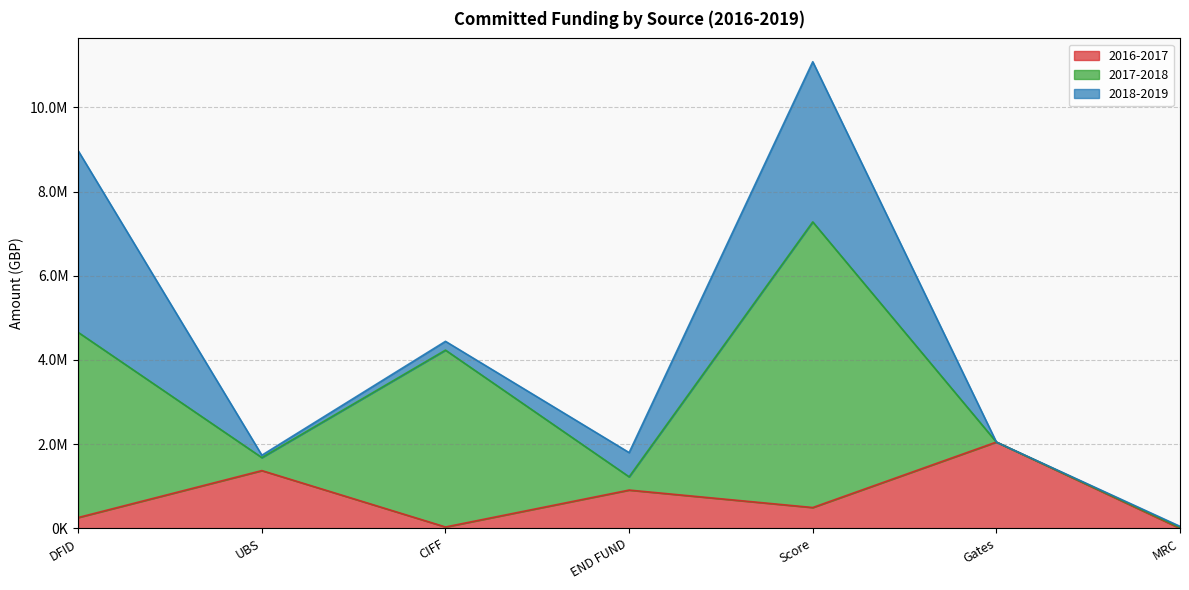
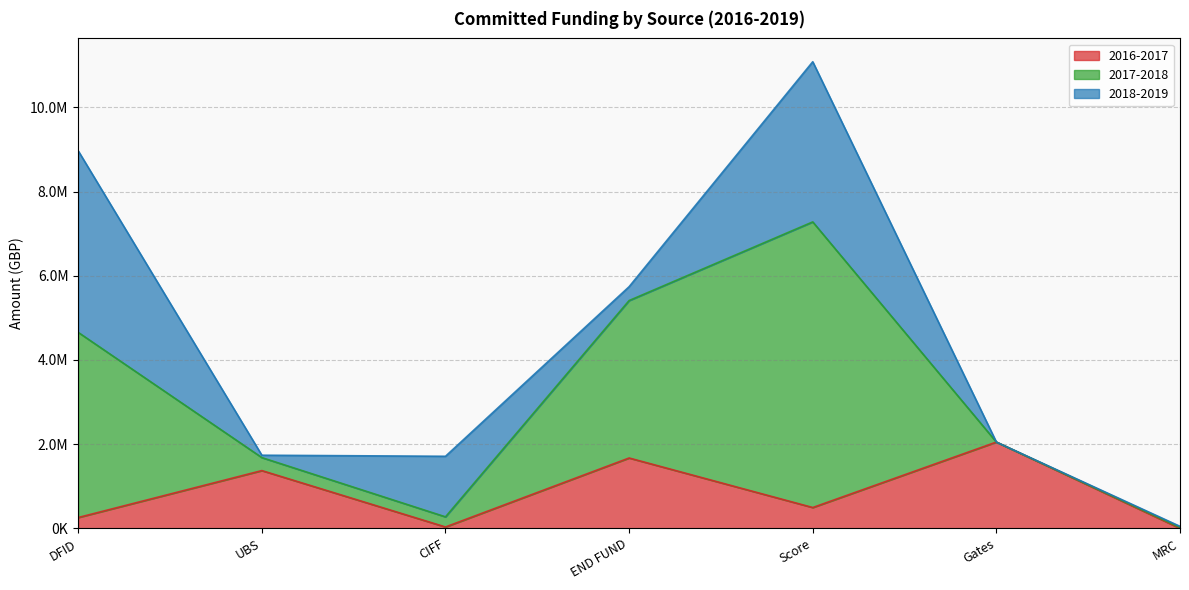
2017-2018, CIFF: 4200000 -> 200000
2018-2019, CIFF: 200000 -> 1400000
2016-2017, END FUND: 900000 -> 1700000
2017-2018, END FUND: 300000 -> 3700000
2018-2019, END FUND: 600000 -> 300000
